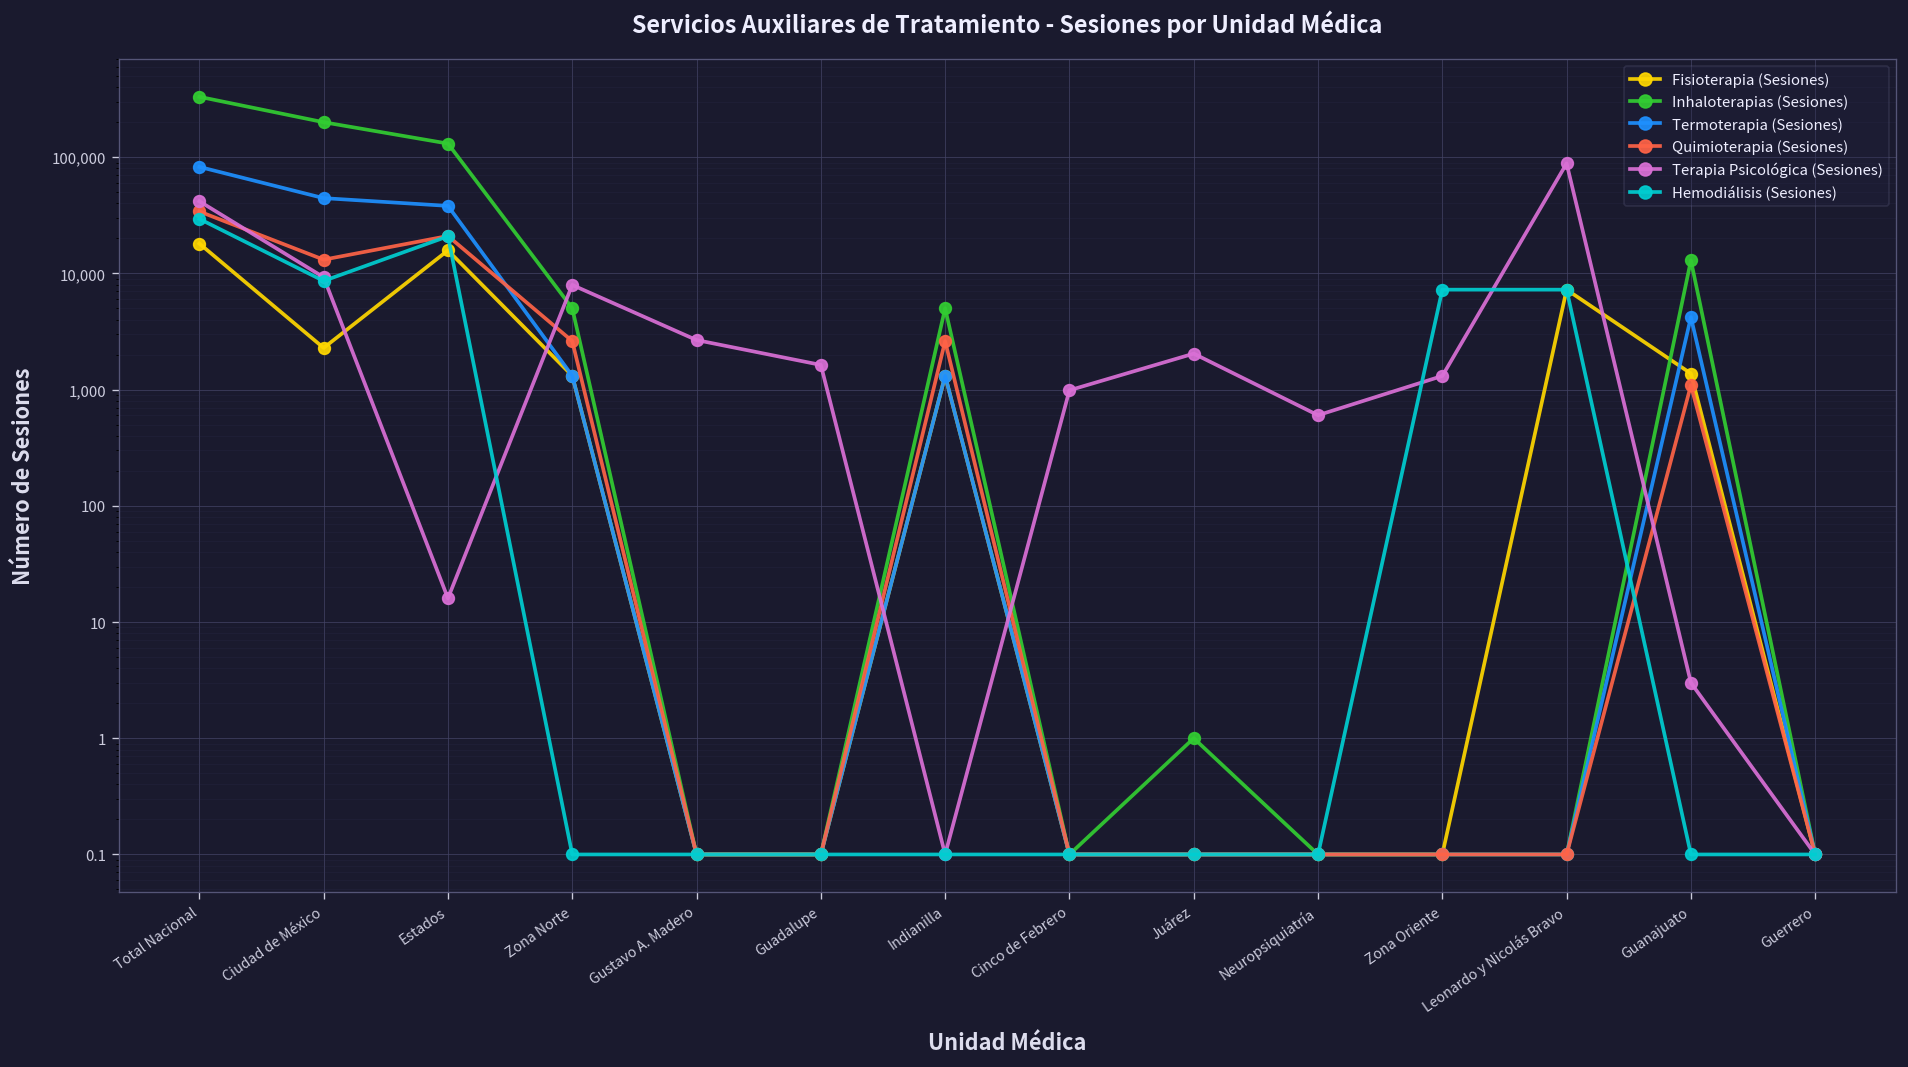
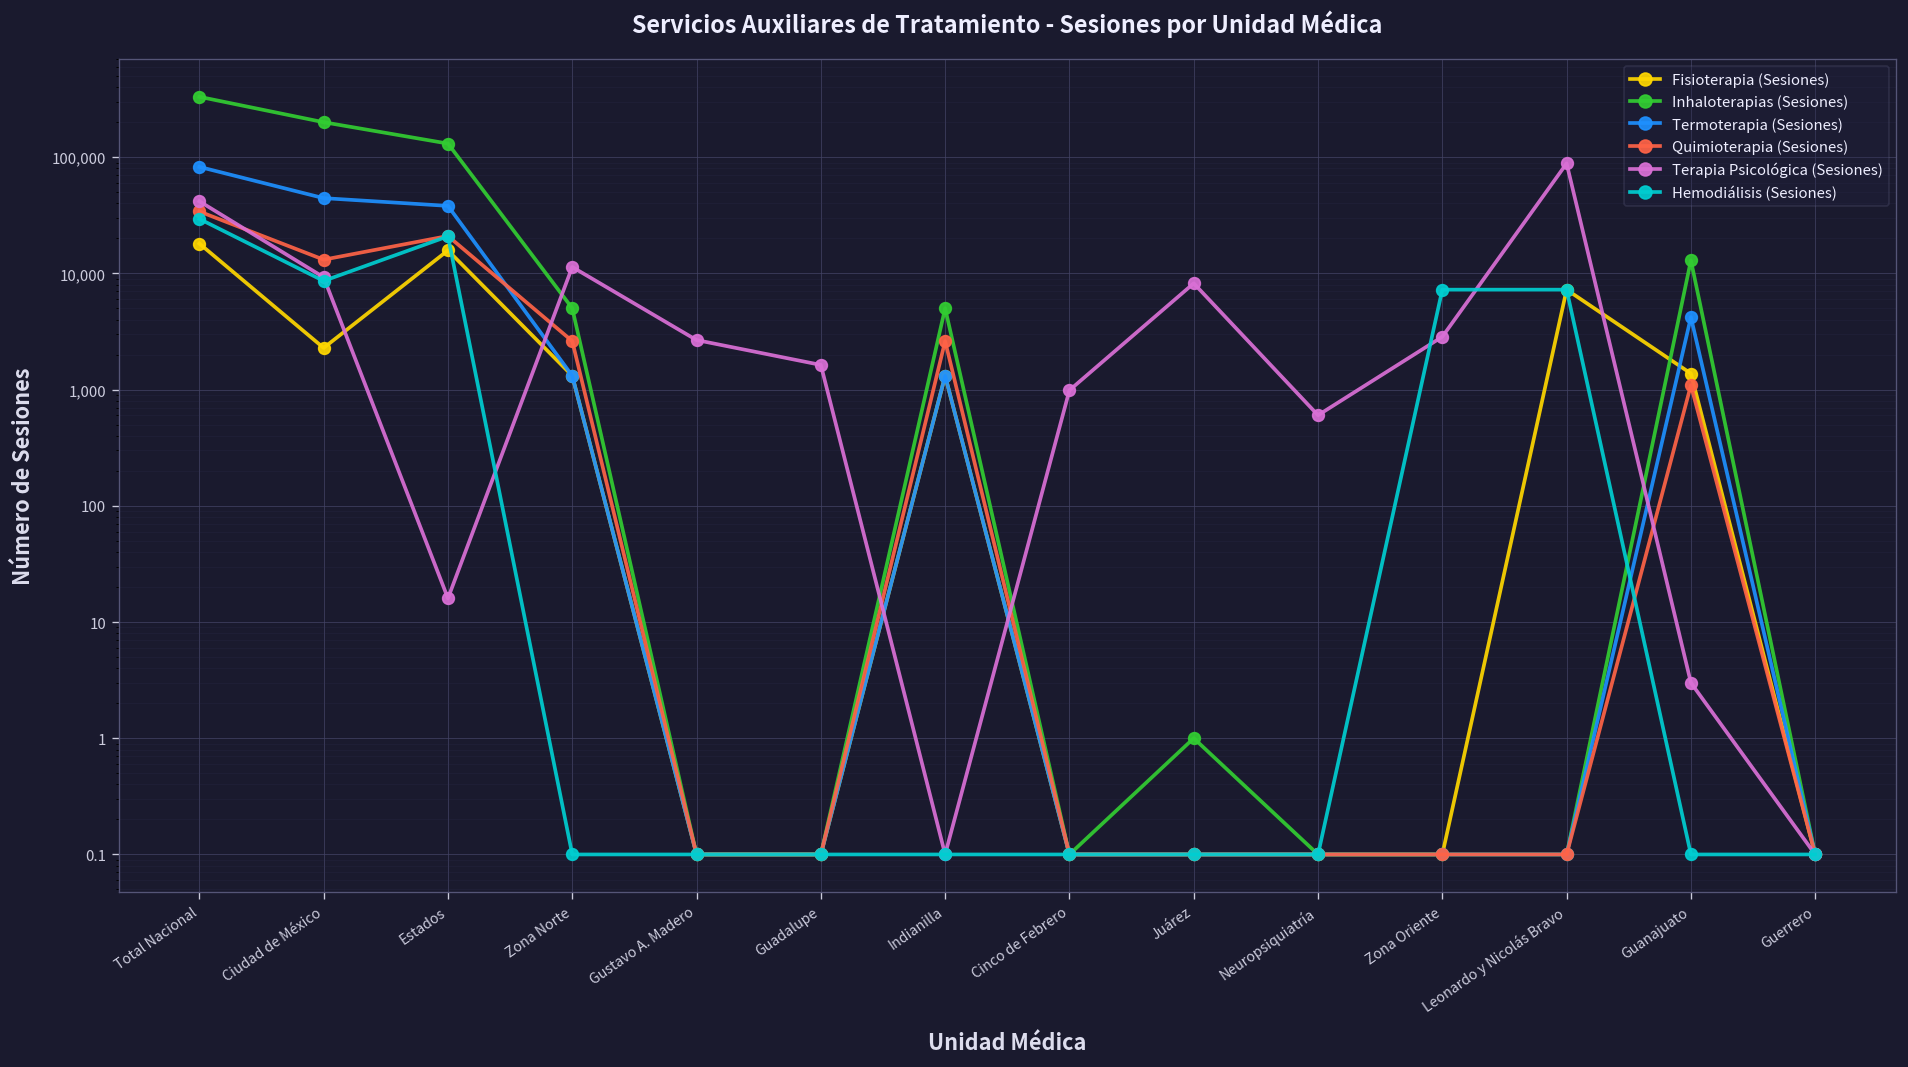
Terapia Psicológica (Sesiones), Zona Norte: 8,000 -> 11,000
Terapia Psicológica (Sesiones), Juárez: 2,000 -> 8,000
Terapia Psicológica (Sesiones), Zona Oriente: 1,300 -> 2,900
